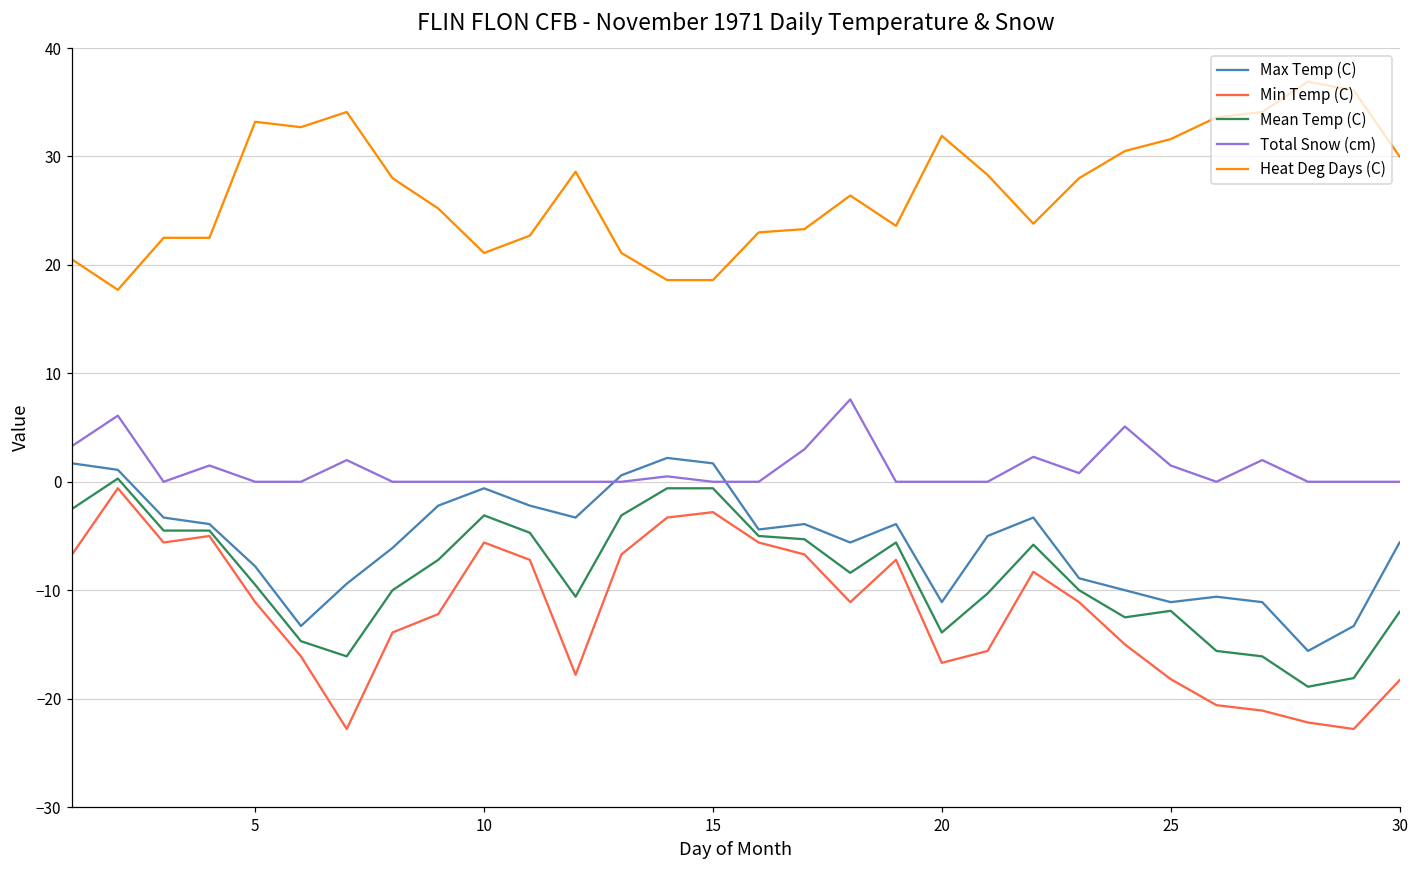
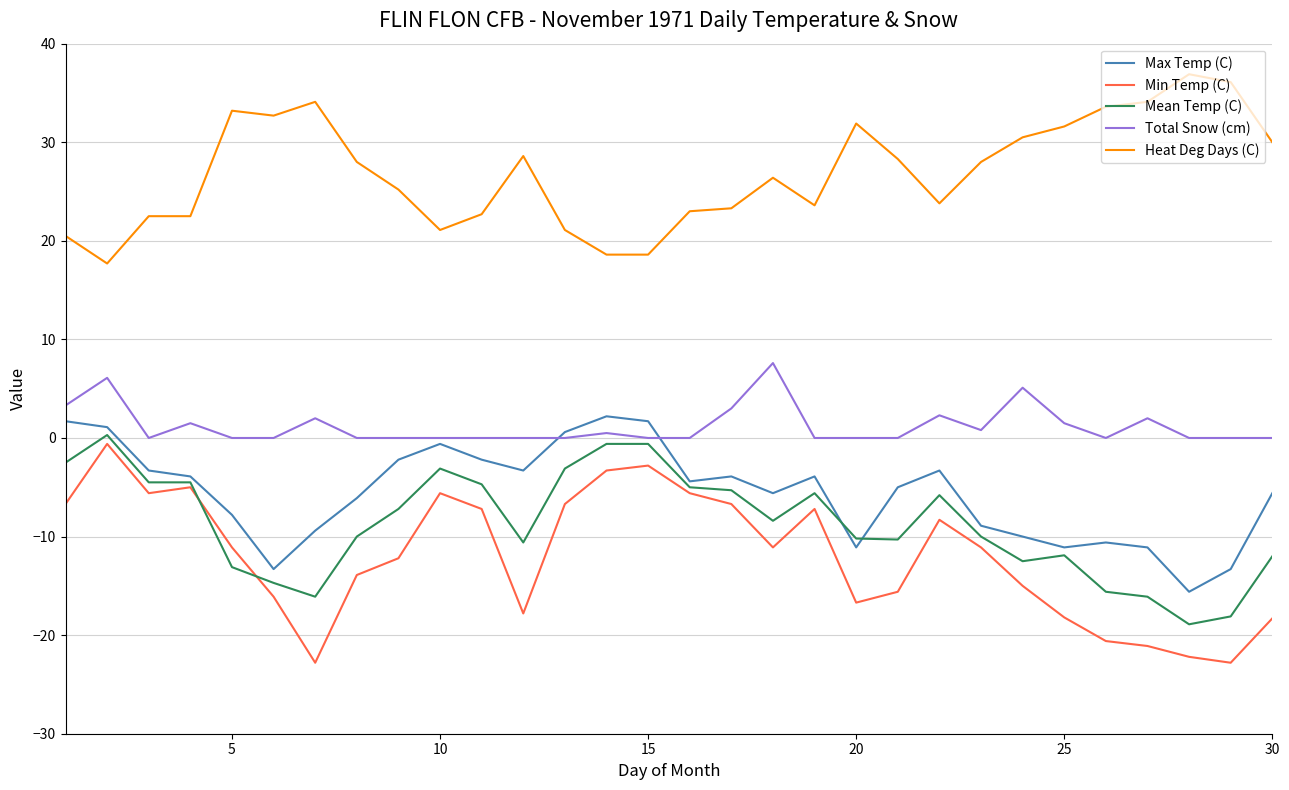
Mean Temp (C), 5: -10 -> -13
Mean Temp (C), 20: -14 -> -10
